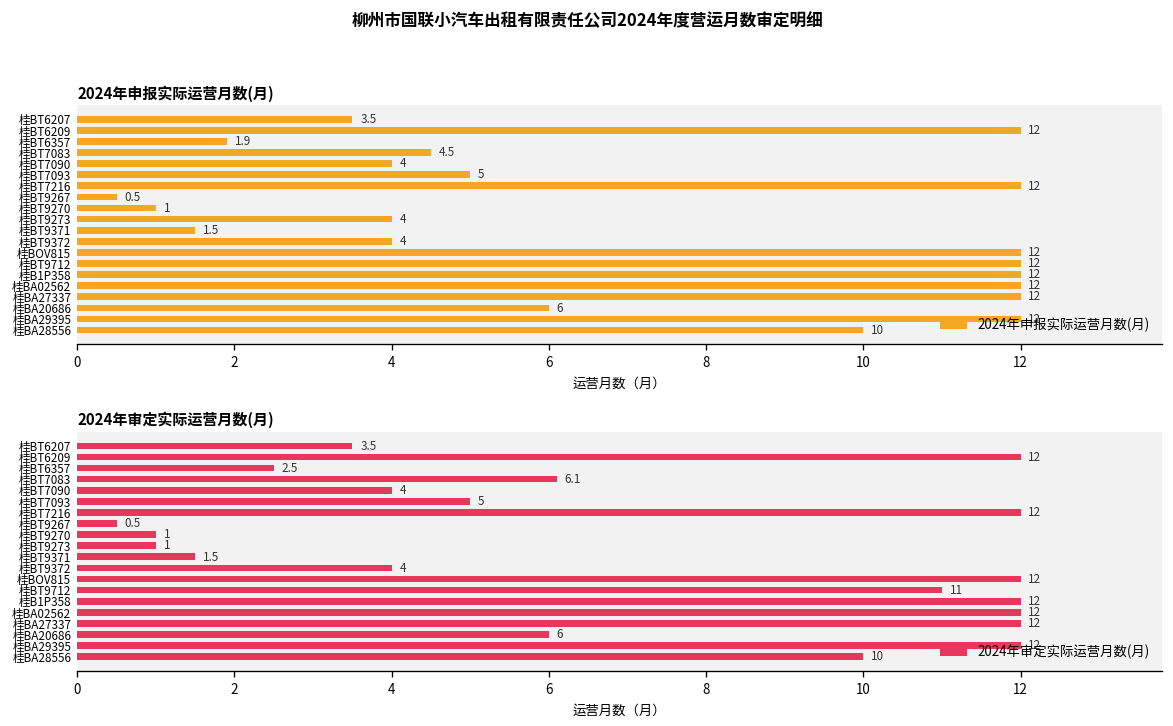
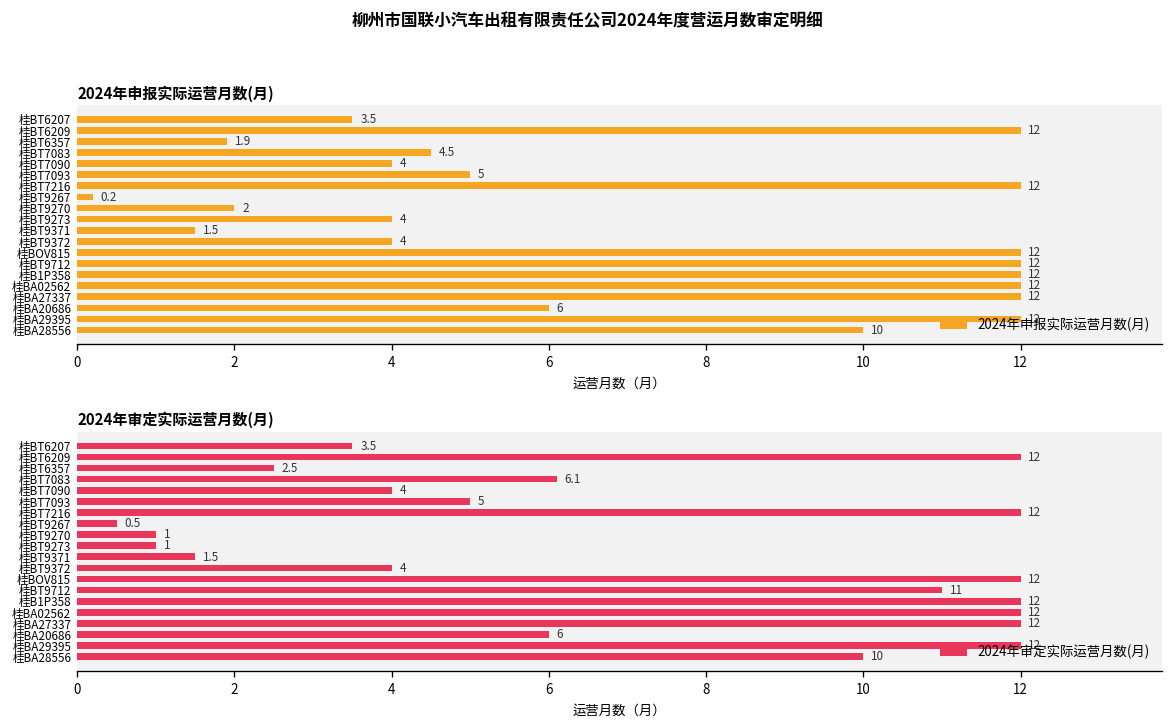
2024年申报实际运营月数(月), 桂BT9267: 0.5 -> 0.2
2024年申报实际运营月数(月), 桂BT9270: 1 -> 2
